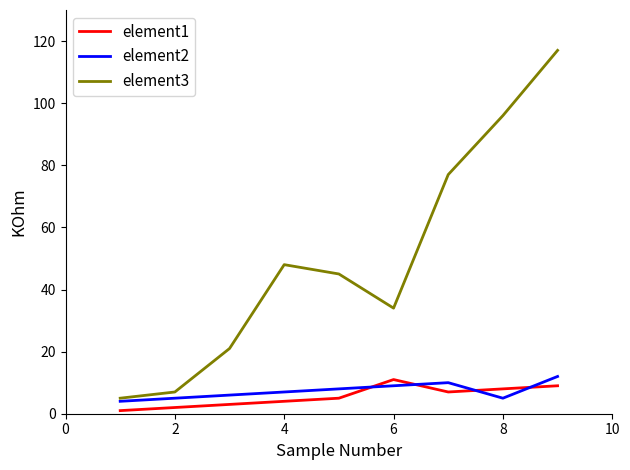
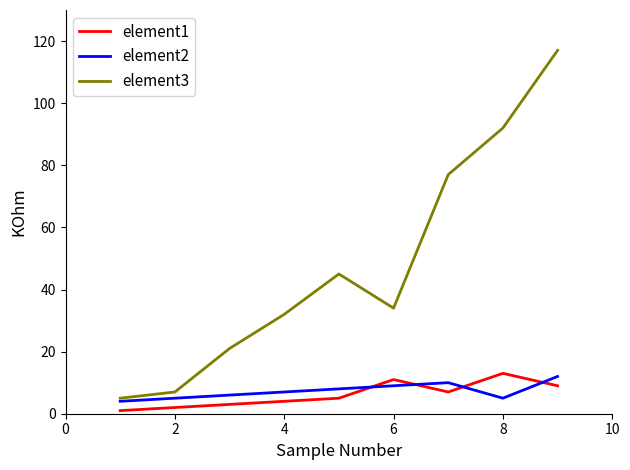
element3, 4: 48 -> 32
element1, 8: 8 -> 13
element3, 8: 96 -> 92
